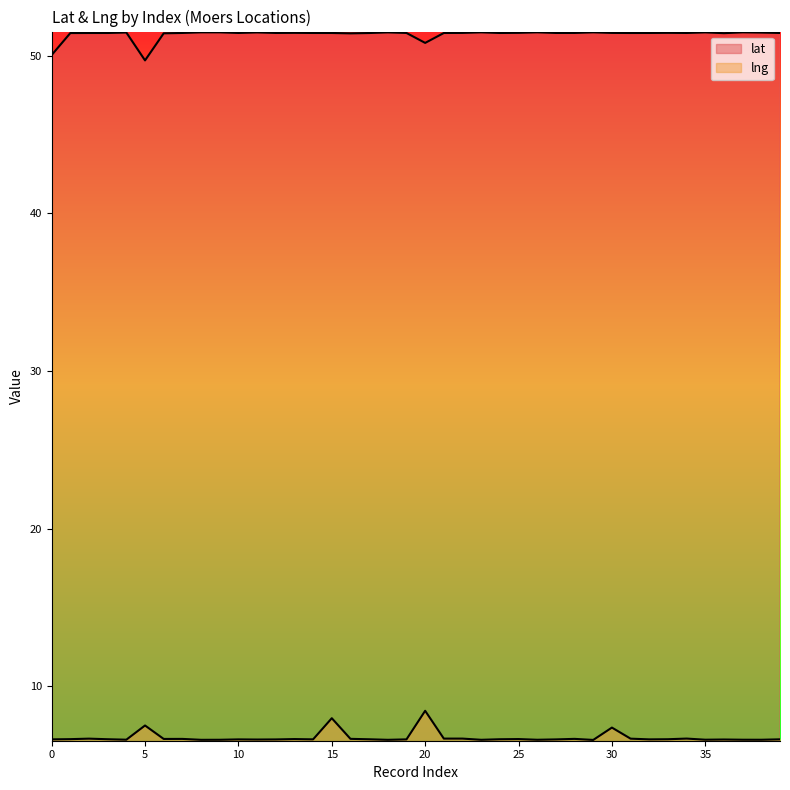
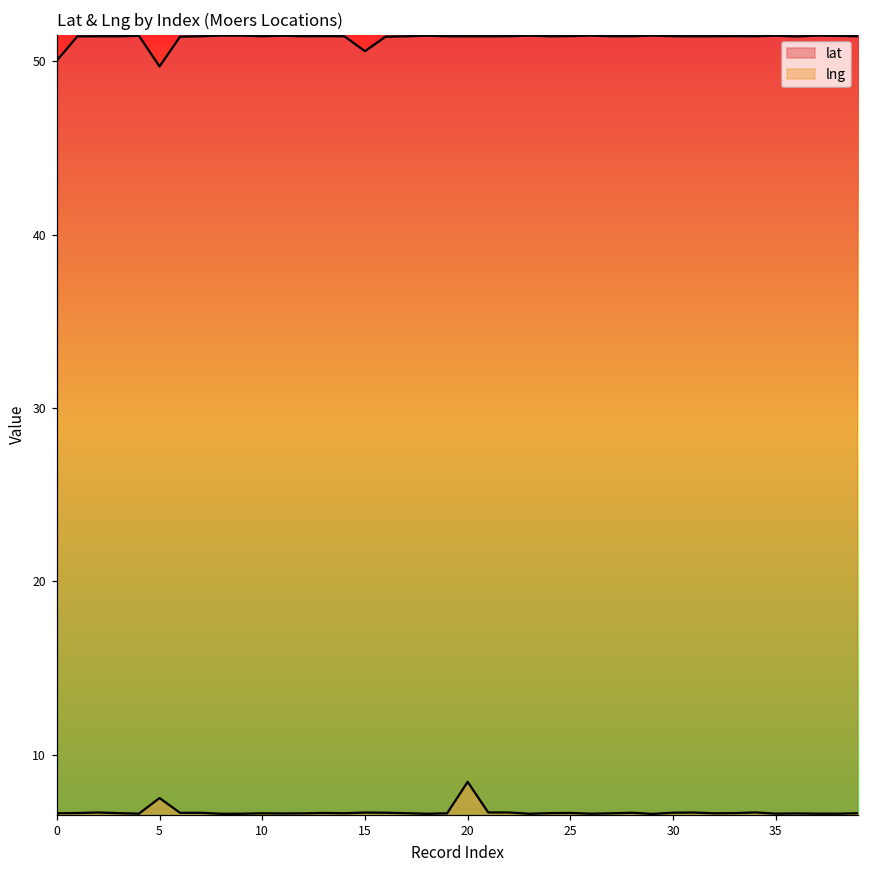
lat, 15: 51.5 -> 50.6
lng, 15: 8.0 -> 6.7
lat, 20: 50.8 -> 51.4
lng, 30: 7.4 -> 6.7
